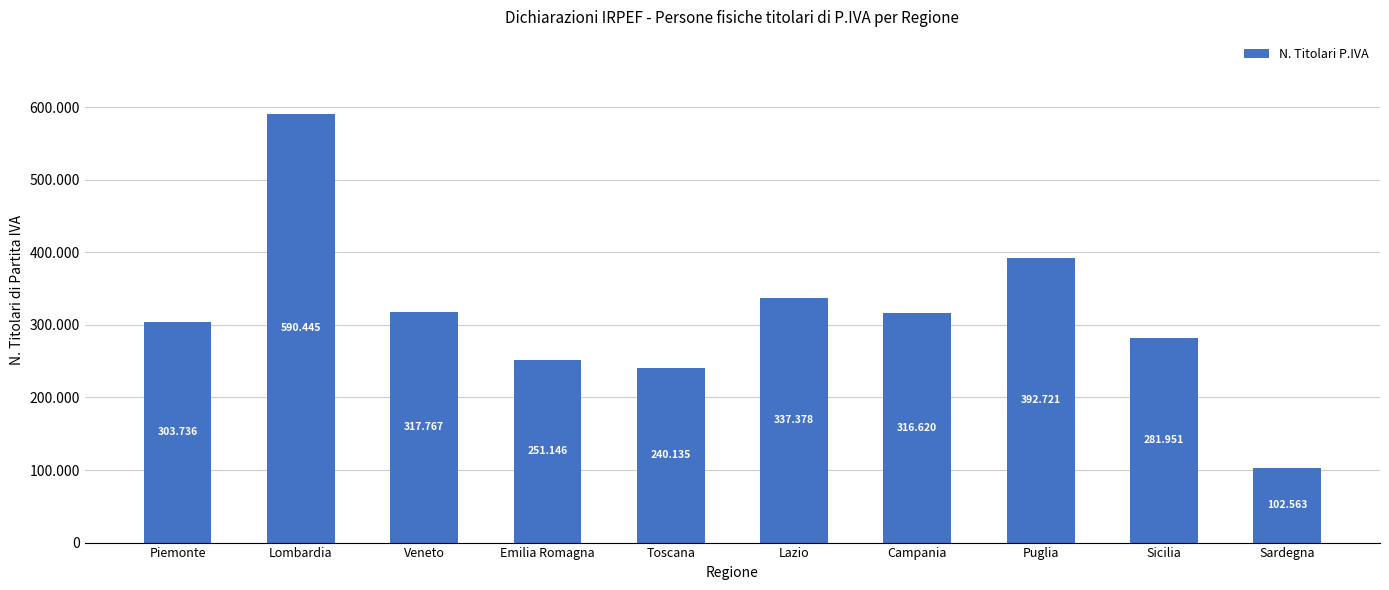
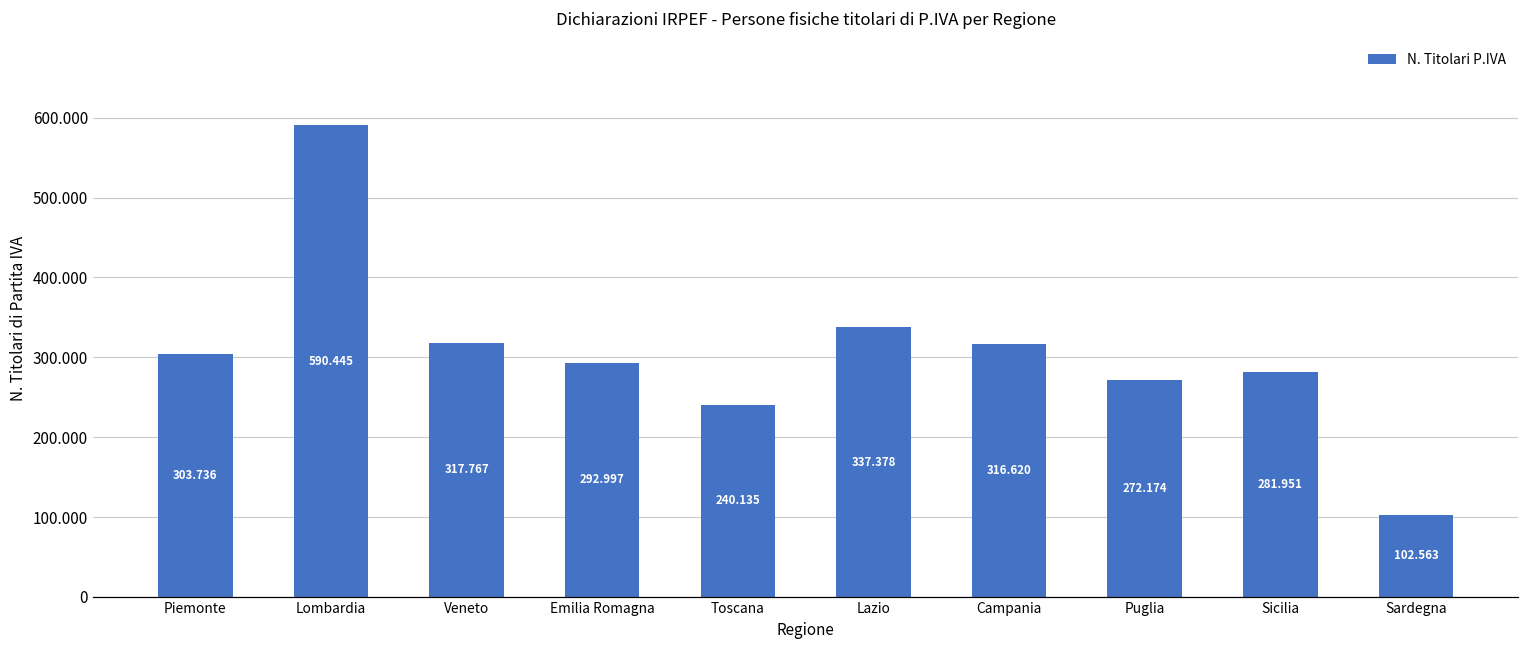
Emilia Romagna: 251.146 -> 292.997
Puglia: 392.721 -> 272.174
